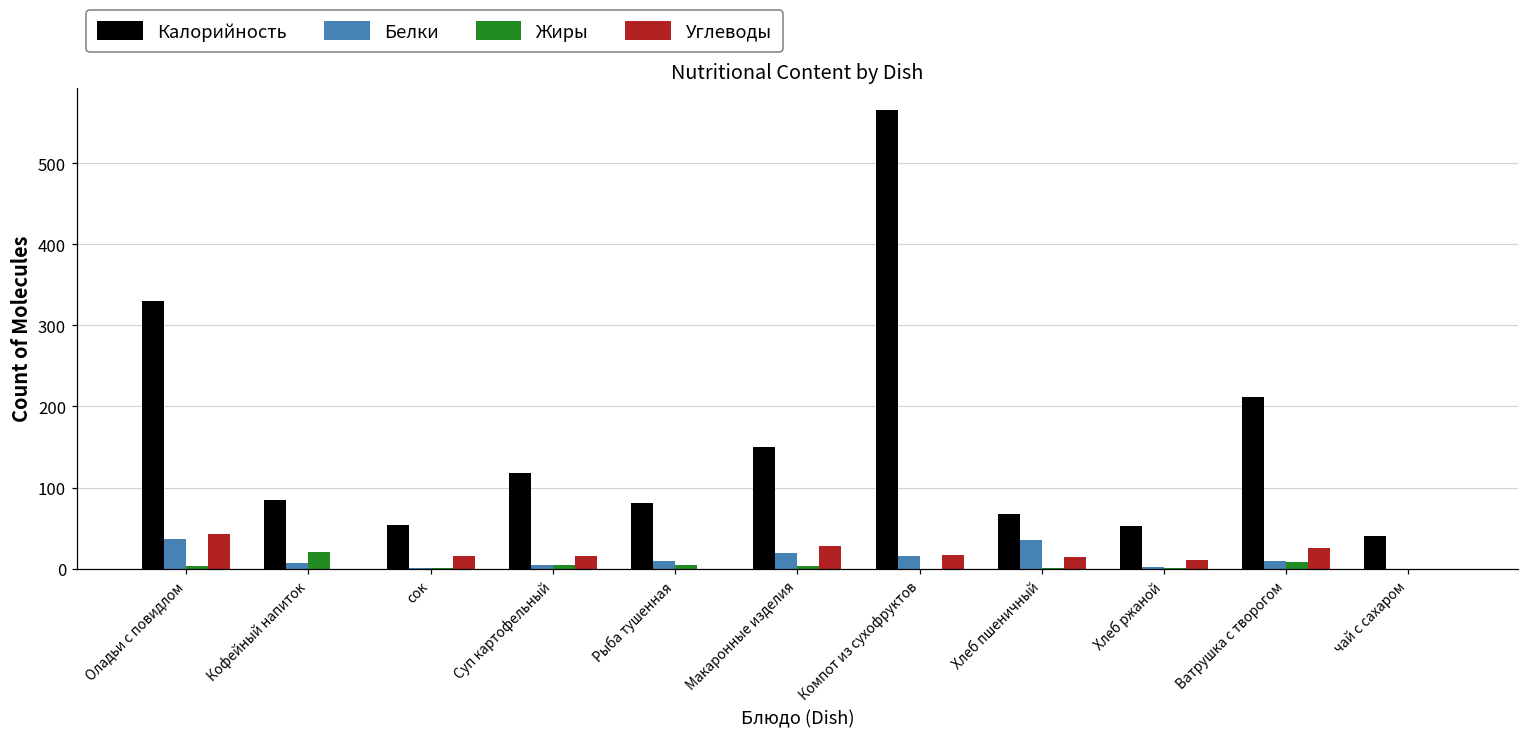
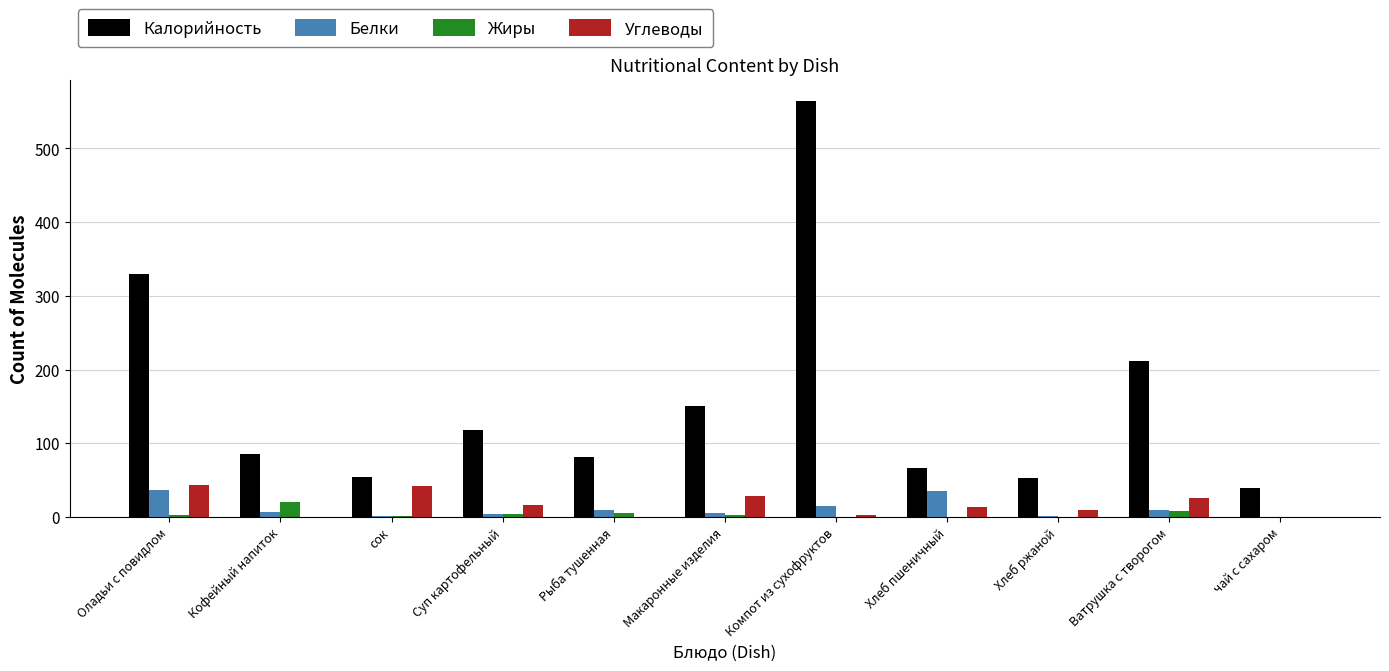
Углеводы, сок: 20 -> 40
Белки, Макаронные изделия: 20 -> 10
Углеводы, Компот из сухофруктов: 20 -> 0
